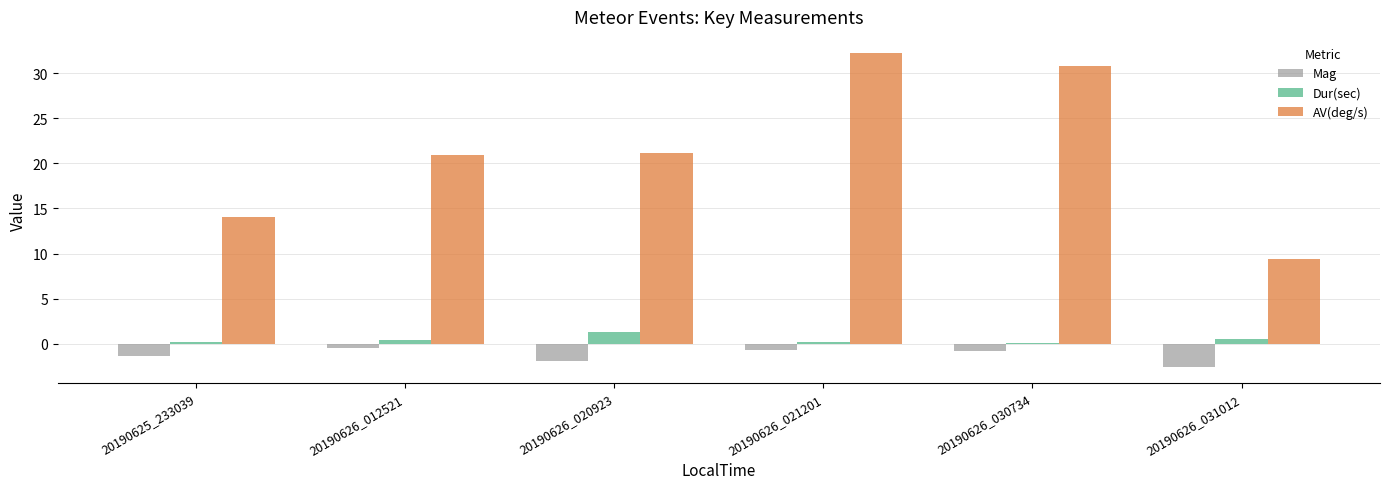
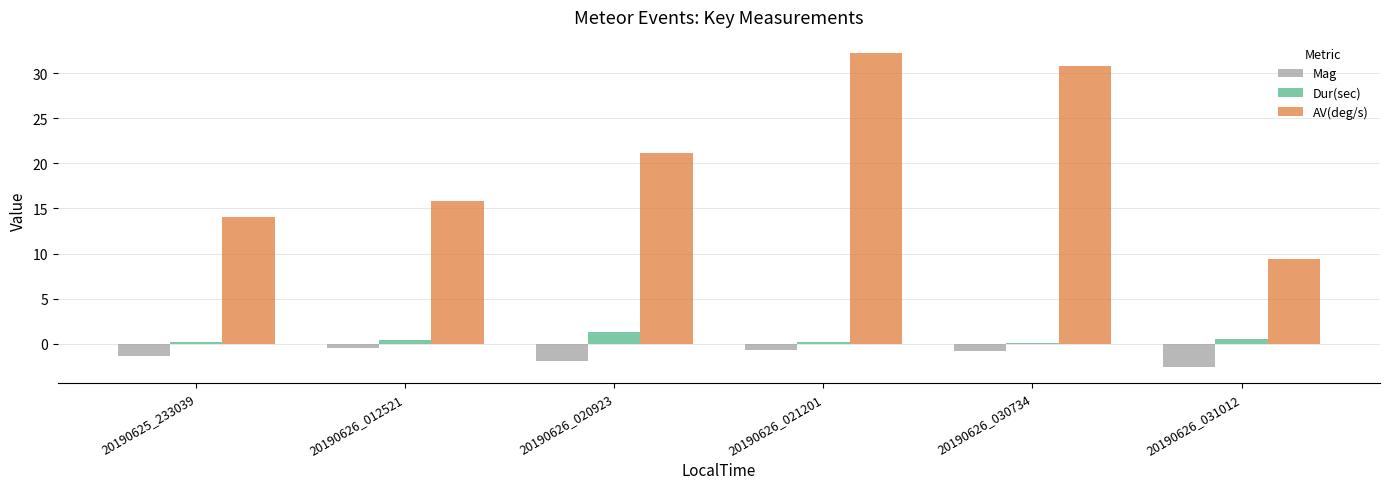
AV(deg/s), 20190626_012521: 21 -> 16
